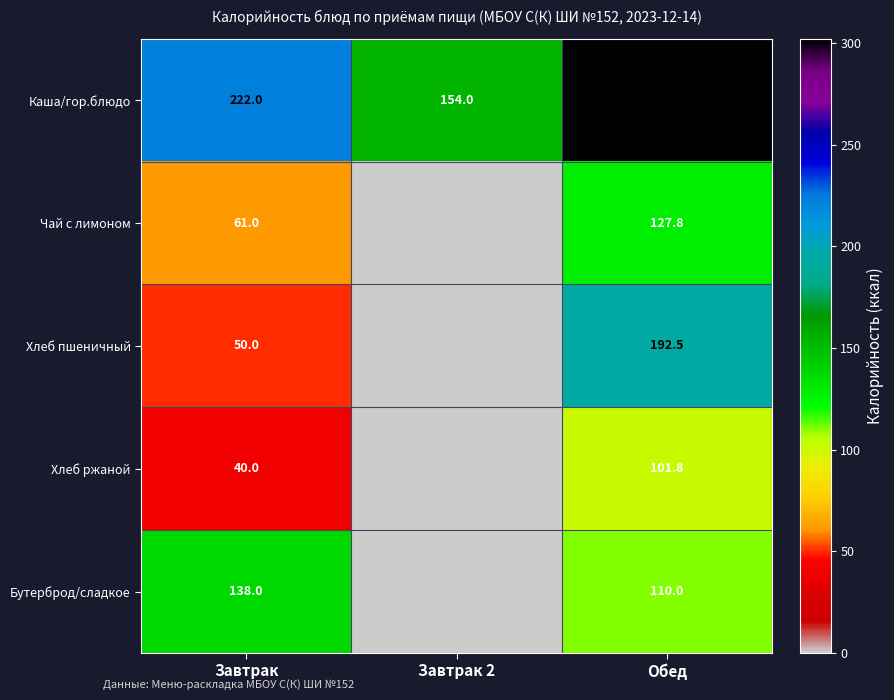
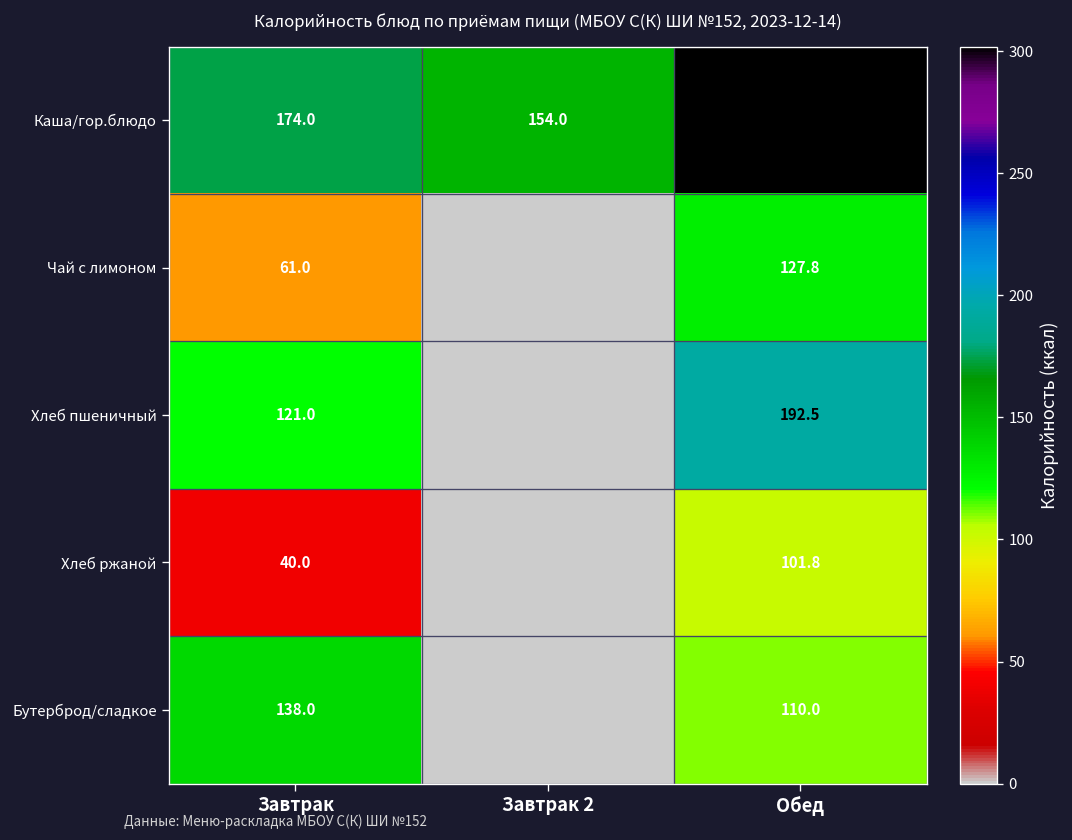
Каша/гор.блюдо, Завтрак: 222.0 -> 174.0
Хлеб пшеничный, Завтрак: 50.0 -> 121.0
